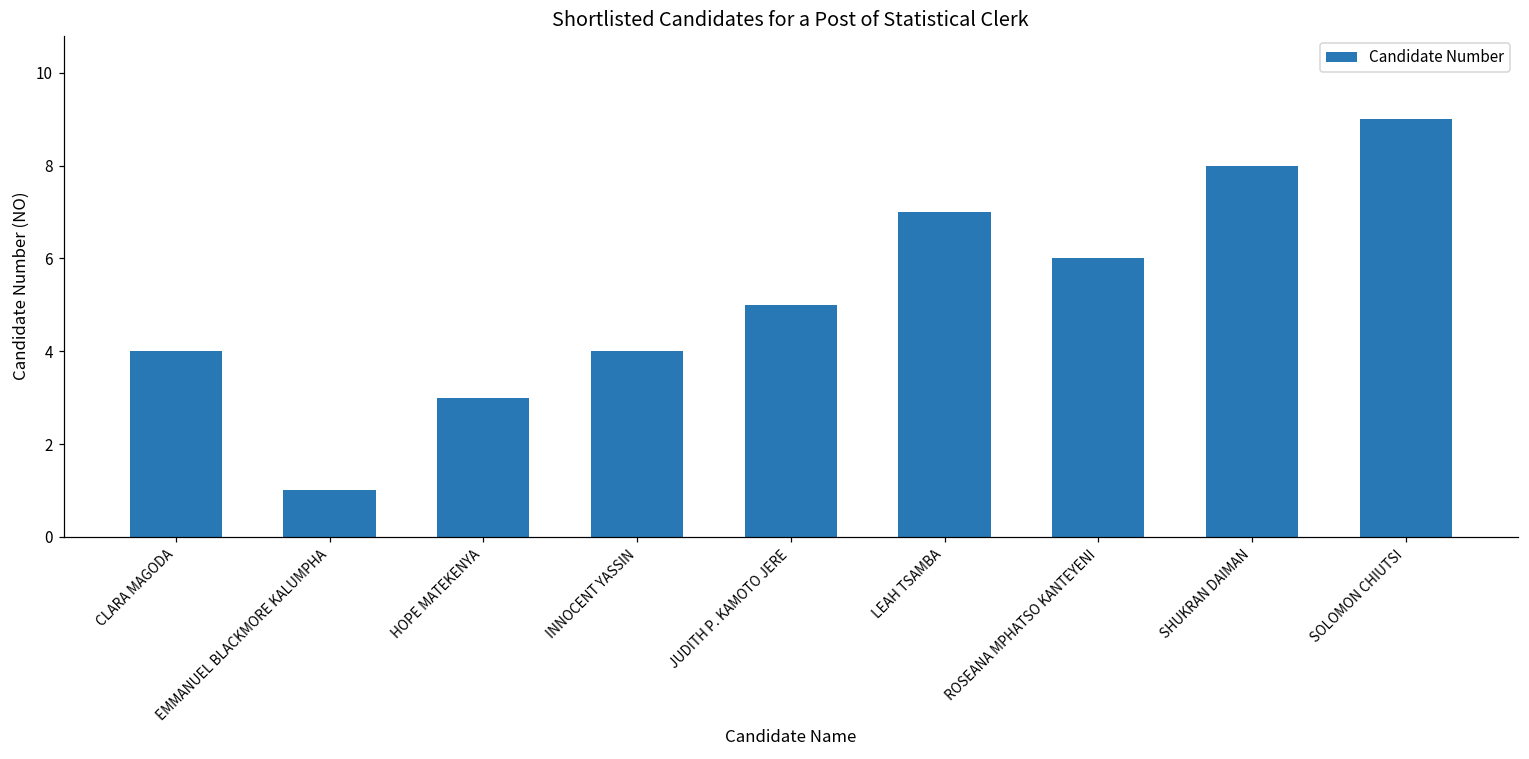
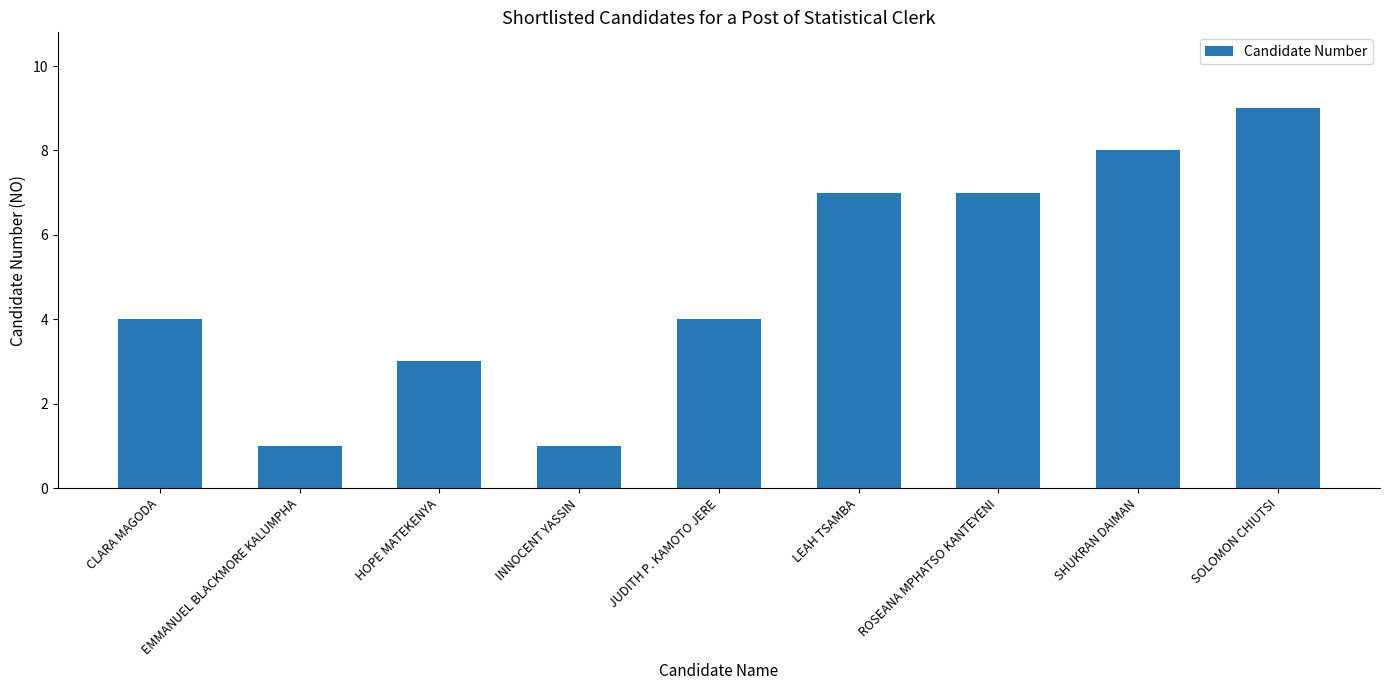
INNOCENT YASSIN: 4 -> 1
JUDITH P. KAMOTO JERE: 5 -> 4
ROSEANA MPHATSO KANTEYENI: 6 -> 7
